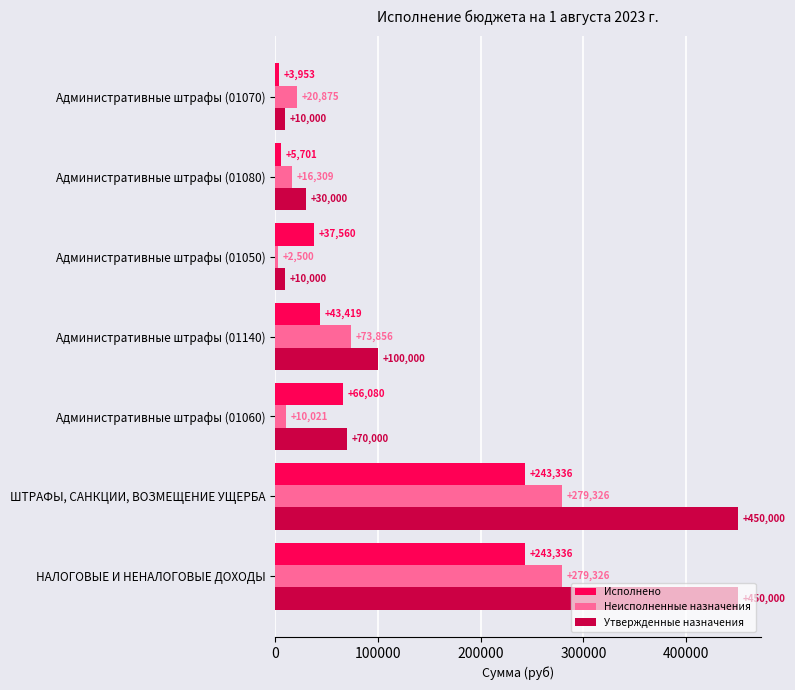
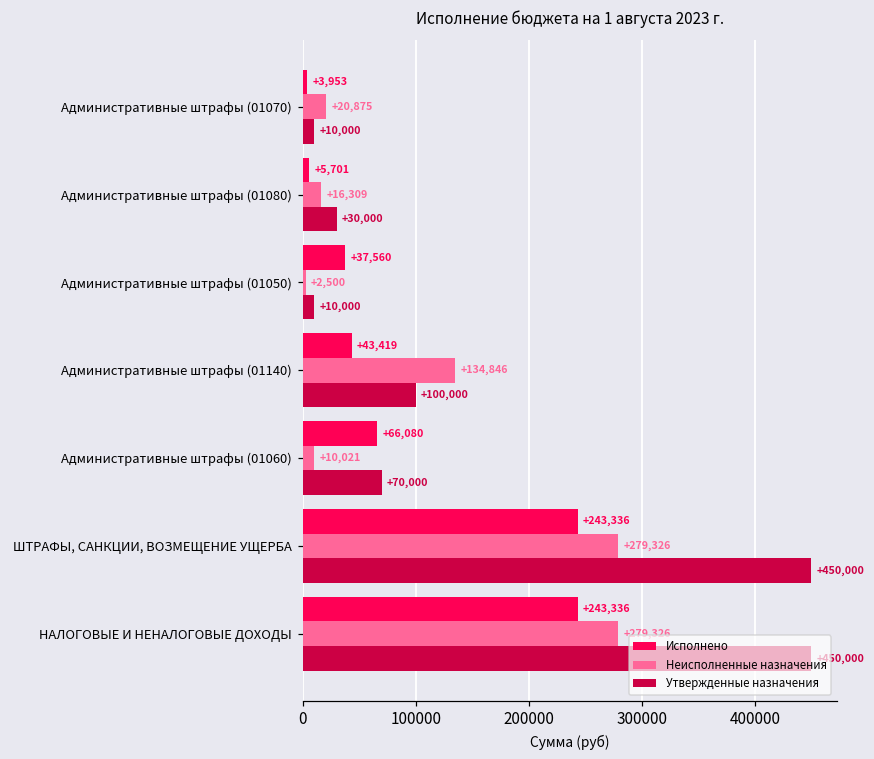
Неисполненные назначения, Административные штрафы (01140): +73,856 -> +134,846
